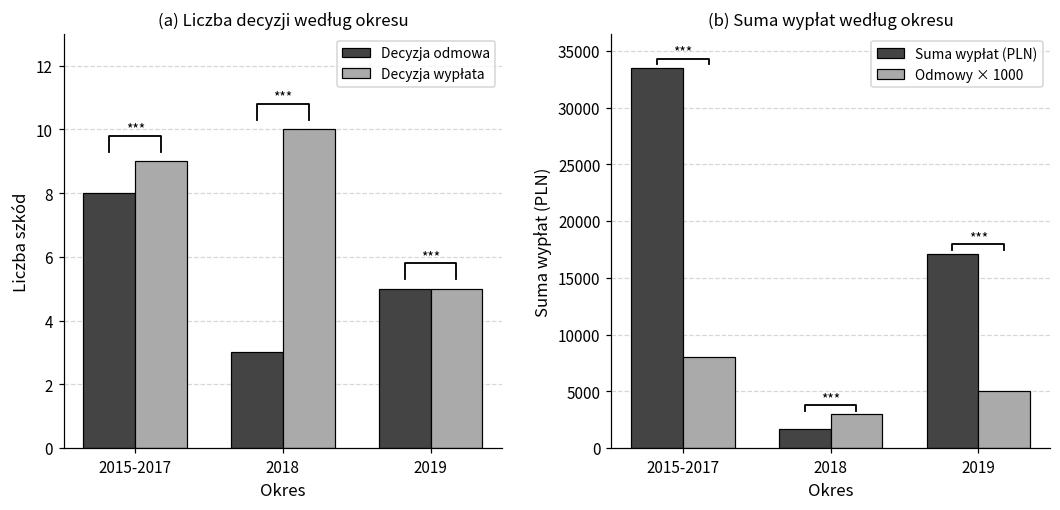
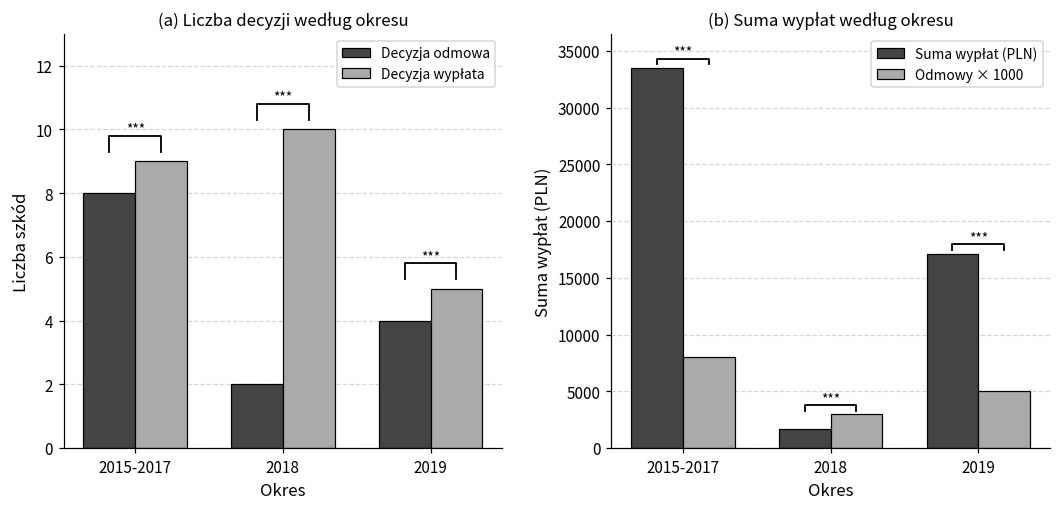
(a) Liczba decyzji według okresu, Decyzja odmowa, 2018: 3 -> 2
(a) Liczba decyzji według okresu, Decyzja odmowa, 2019: 5 -> 4
